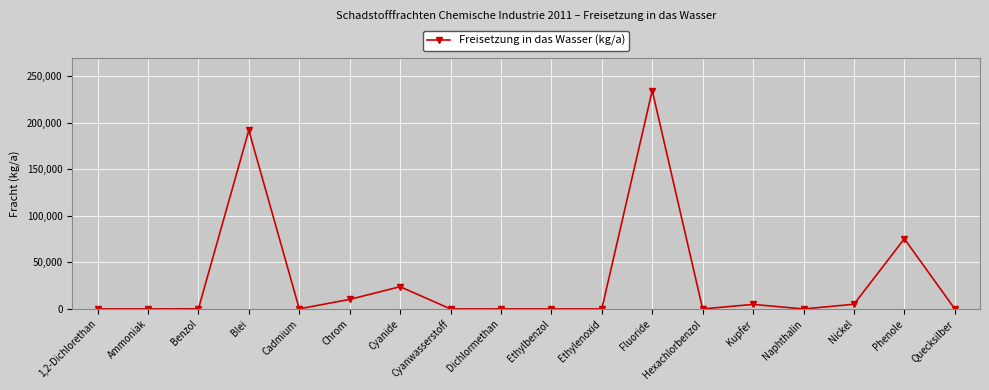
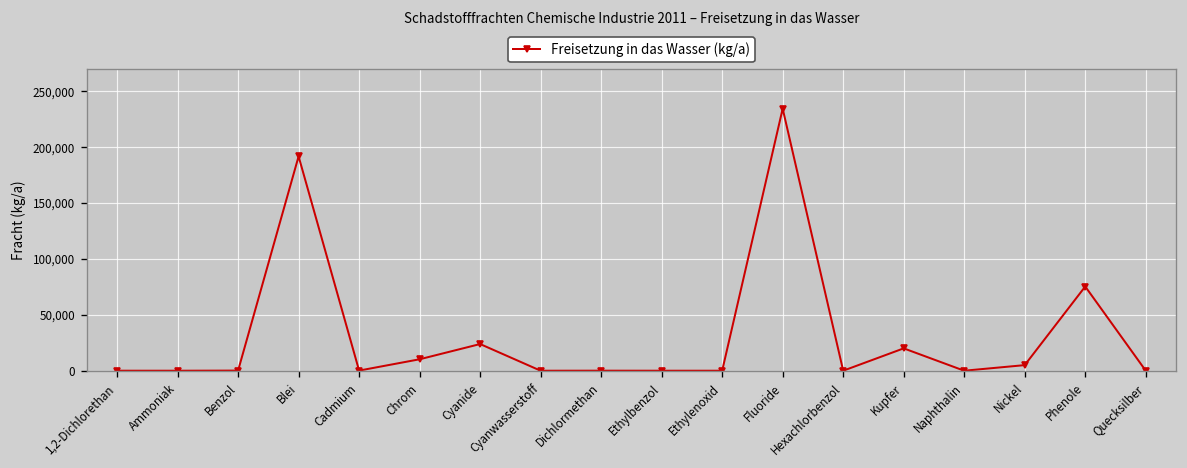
Kupfer: 0 -> 20,000
